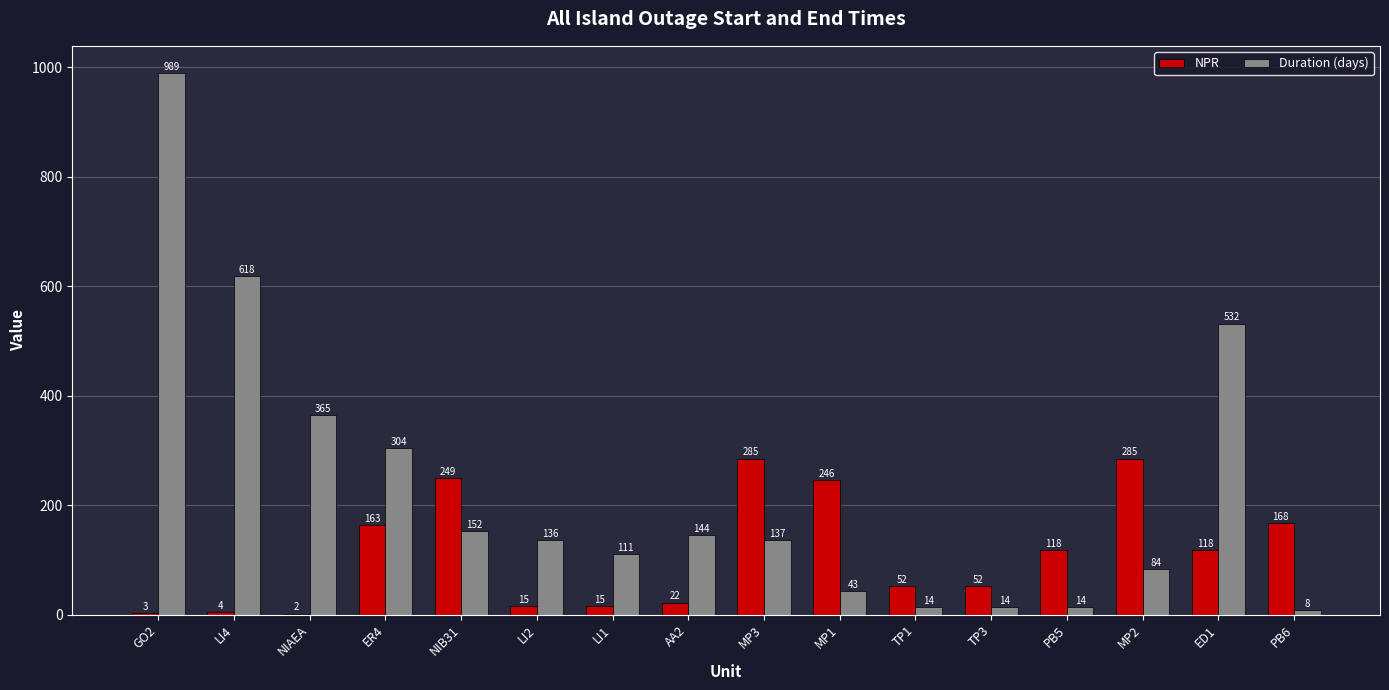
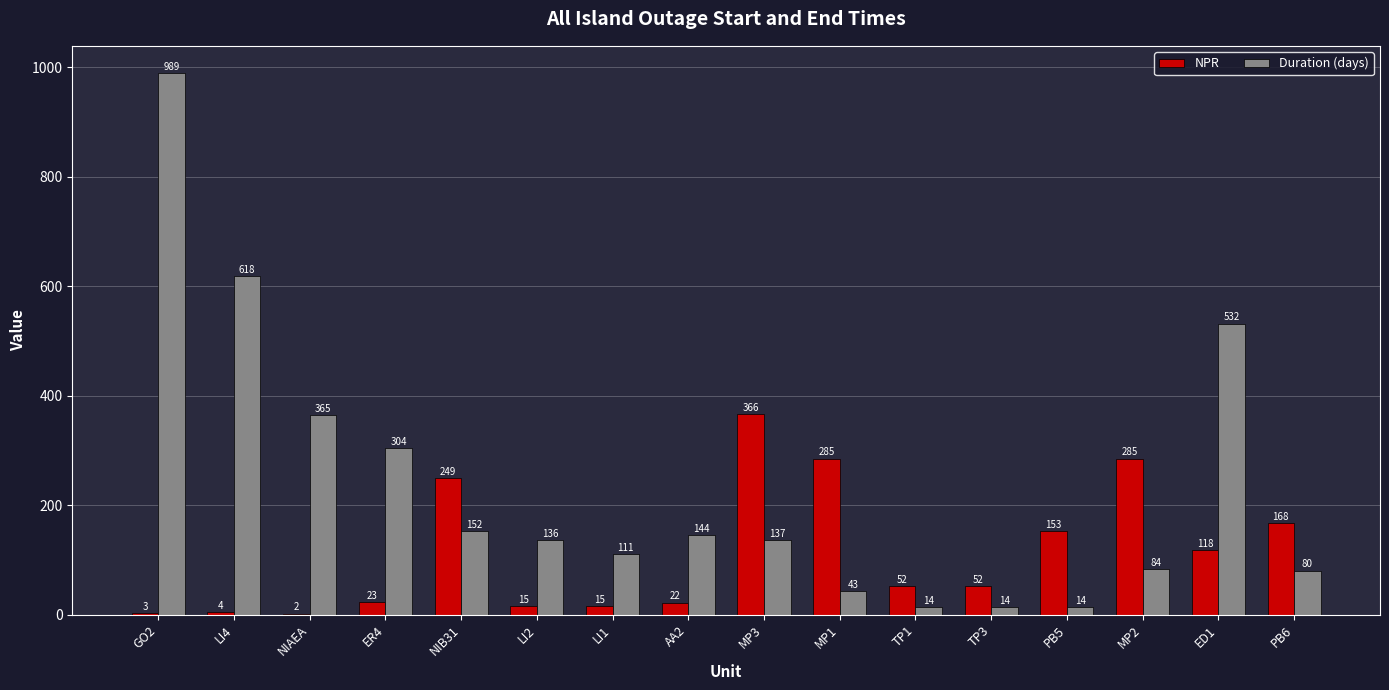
NPR, ER4: 163 -> 23
NPR, MP3: 285 -> 366
NPR, MP1: 246 -> 285
NPR, PB5: 118 -> 153
Duration (days), PB6: 8 -> 80
